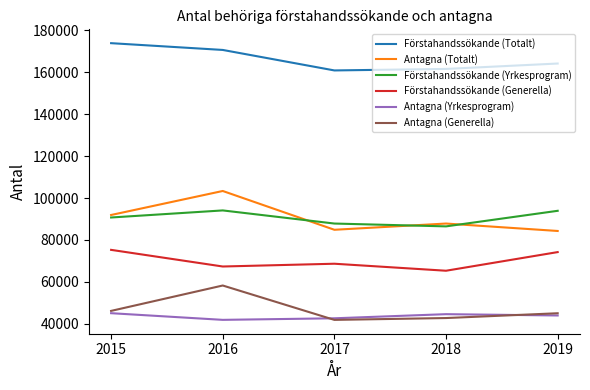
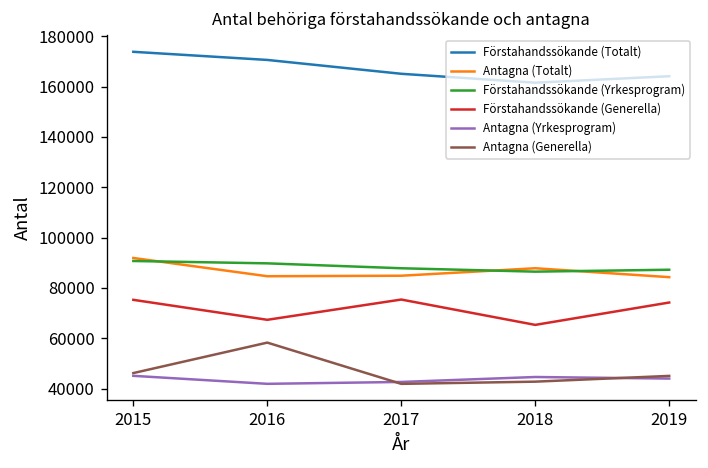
Antagna (Totalt), 2016: 103000 -> 85000
Förstahandssökande (Yrkesprogram), 2016: 94000 -> 90000
Förstahandssökande (Totalt), 2017: 161000 -> 165000
Förstahandssökande (Generella), 2017: 69000 -> 75000
Förstahandssökande (Yrkesprogram), 2019: 94000 -> 87000
